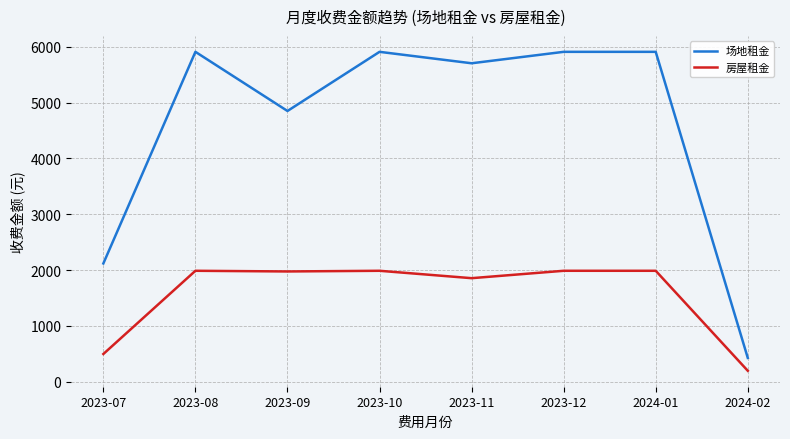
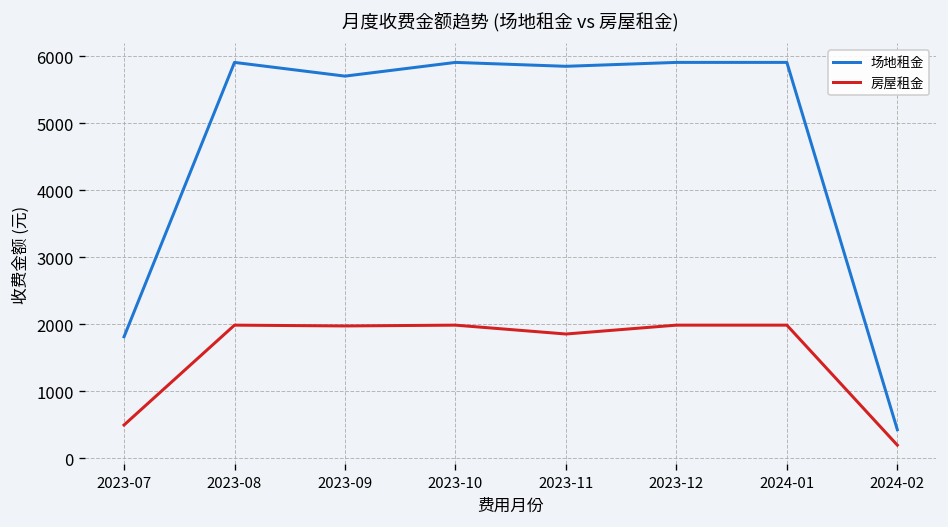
场地租金, 2023-07: 2100 -> 1800
场地租金, 2023-09: 4900 -> 5700
场地租金, 2023-11: 5700 -> 5900
